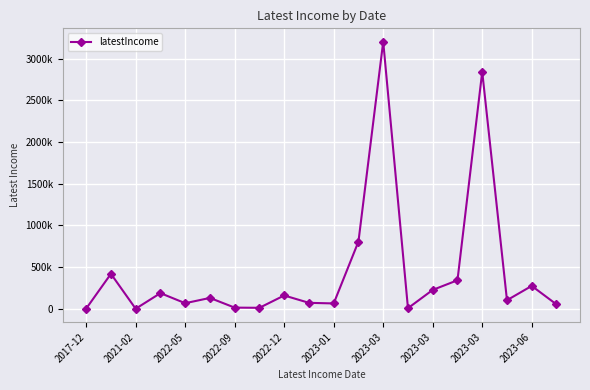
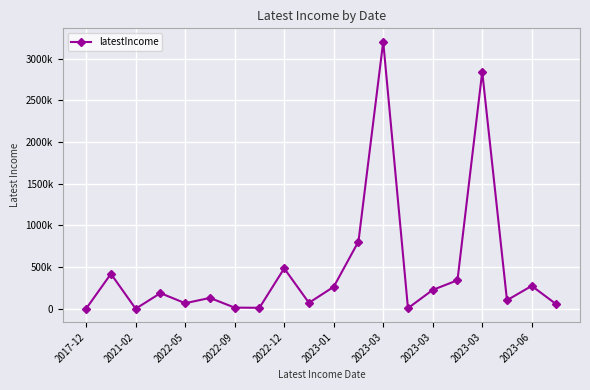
2022-12: 200000 -> 500000
2023-01: 100000 -> 300000
